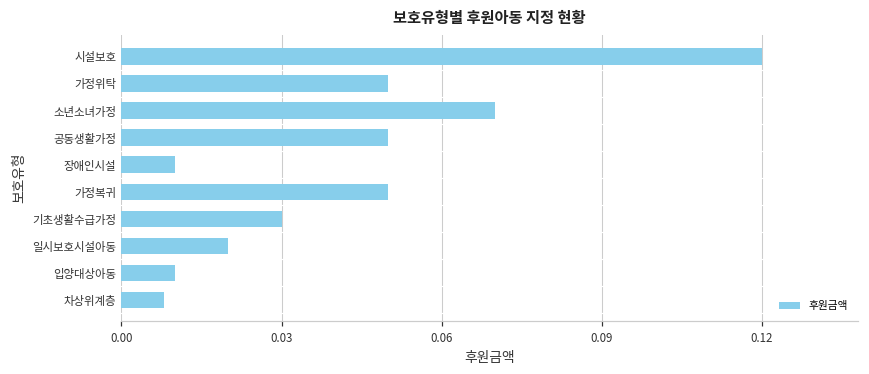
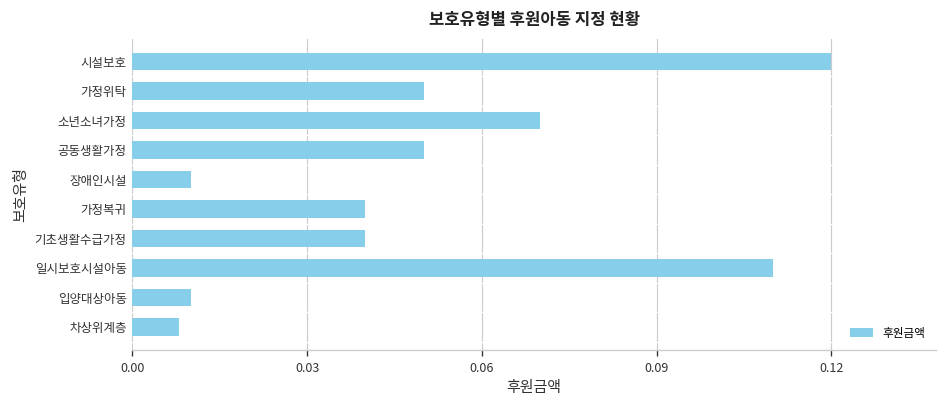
가정복귀: 0.05 -> 0.04
기초생활수급가정: 0.03 -> 0.04
일시보호시설아동: 0.02 -> 0.11
